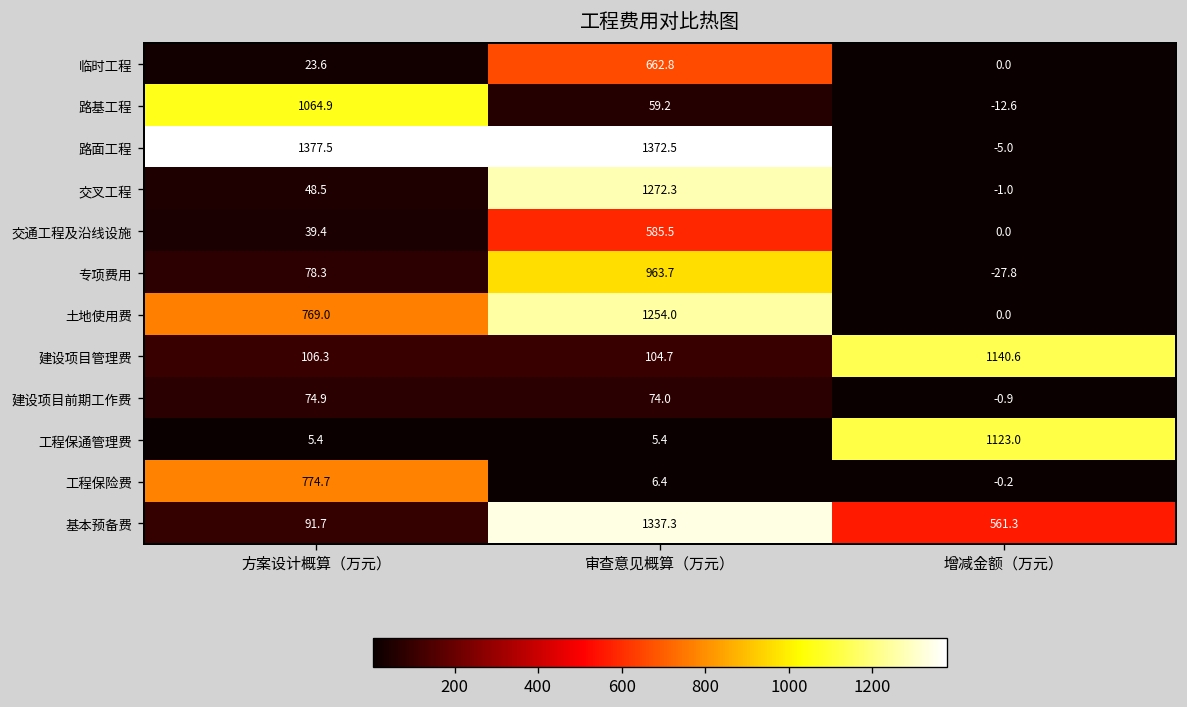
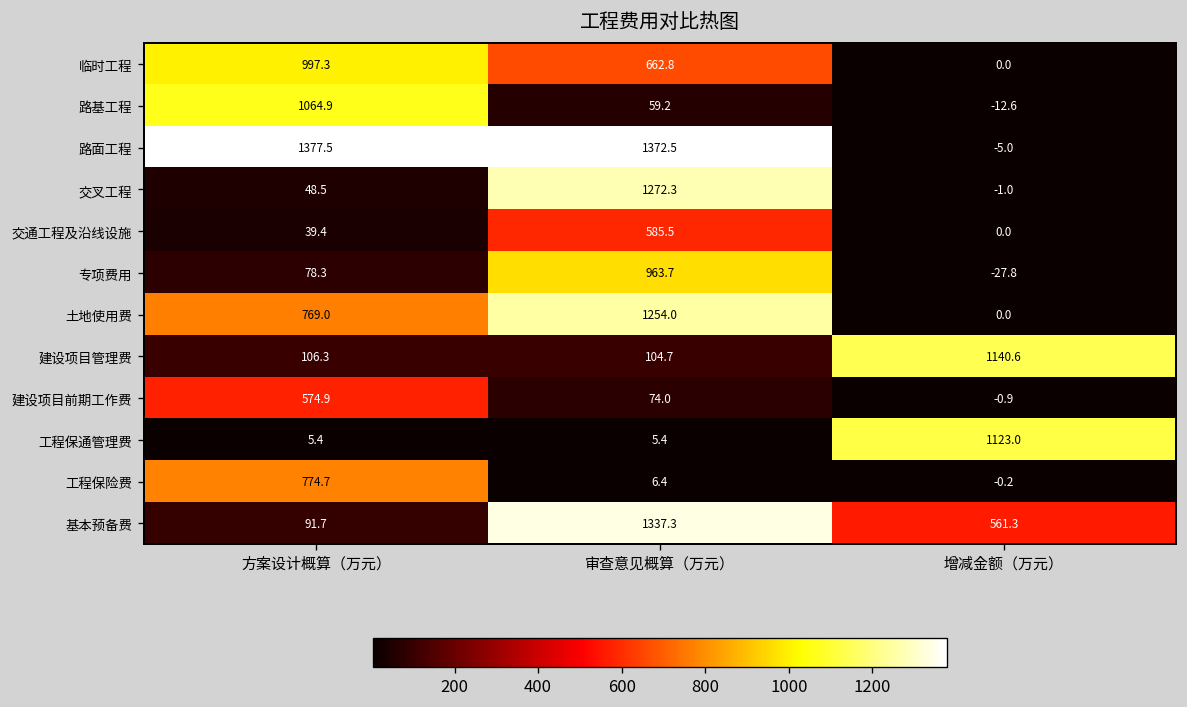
临时工程, 方案设计概算（万元）: 23.6 -> 997.3
建设项目前期工作费, 方案设计概算（万元）: 74.9 -> 574.9
